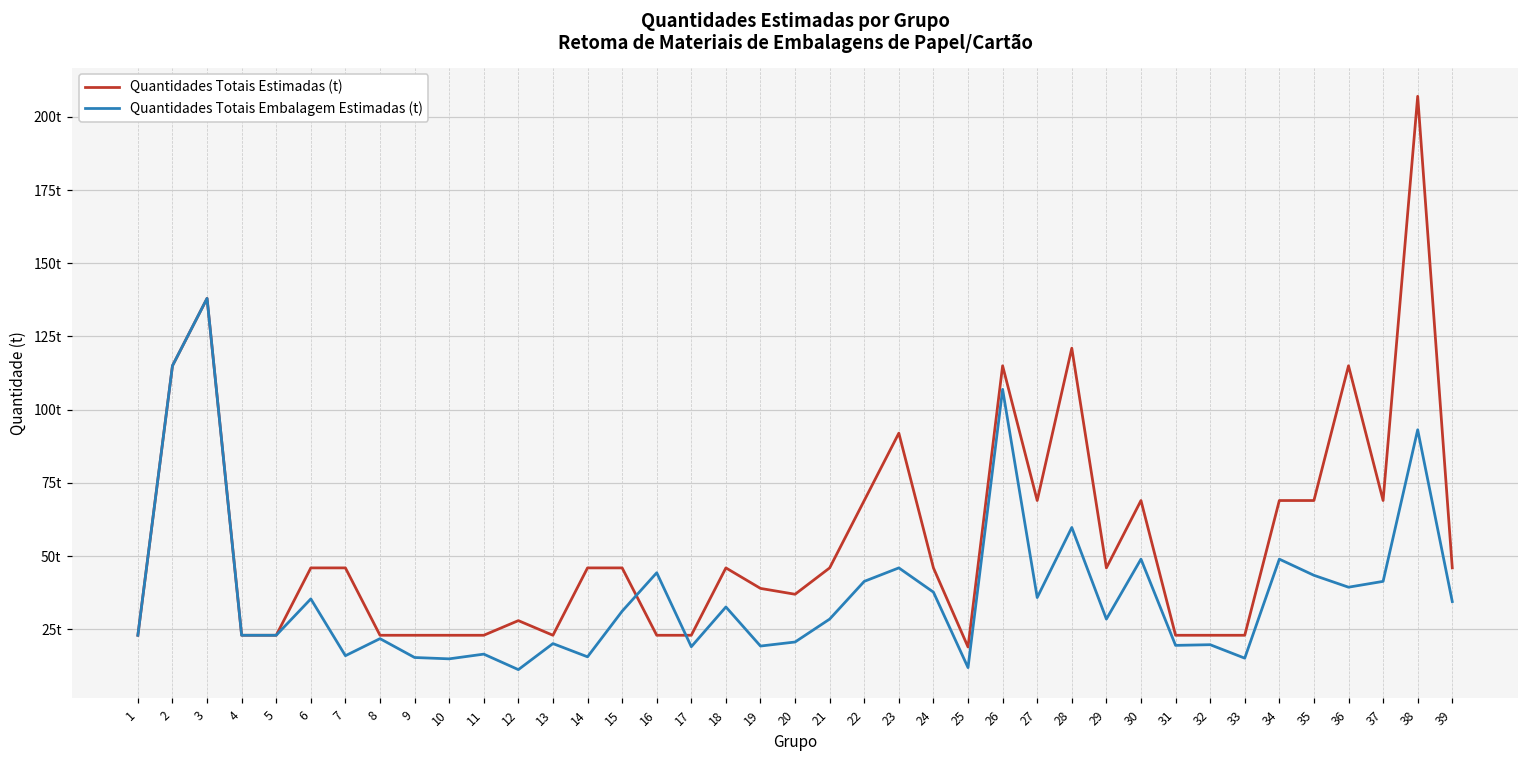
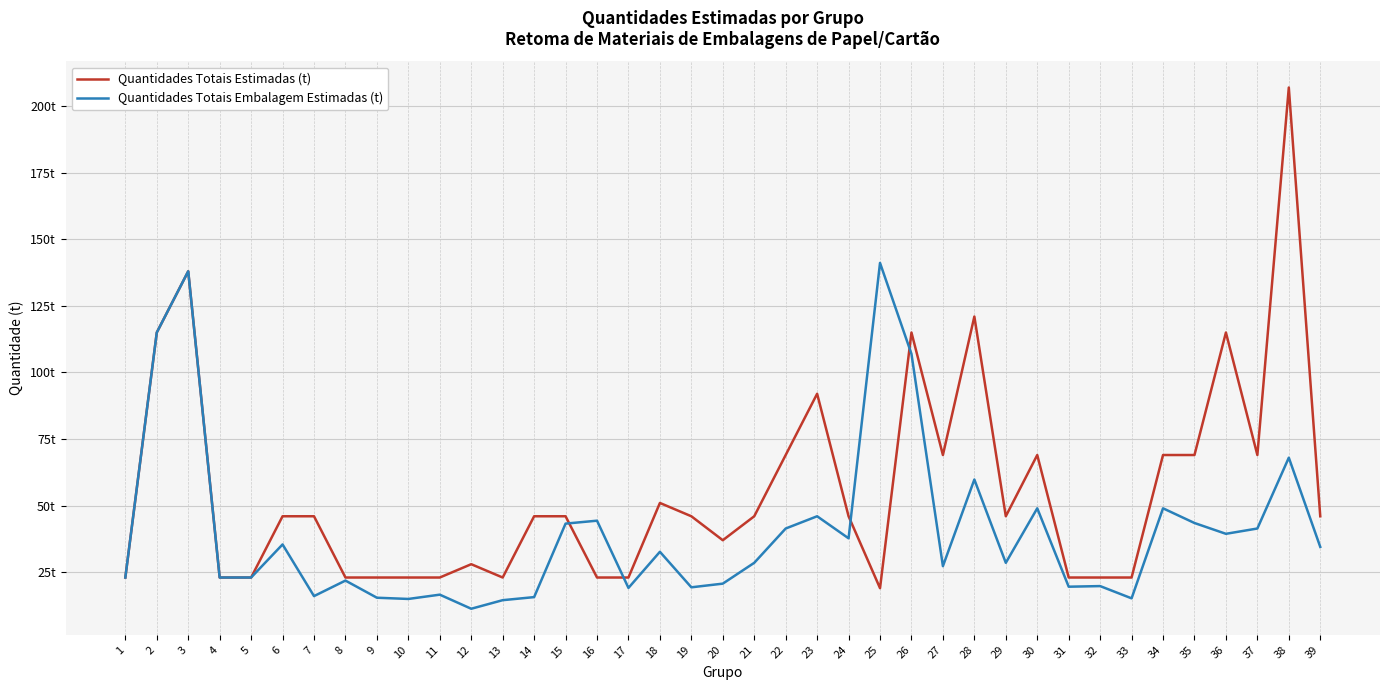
Quantidades Totais Embalagem Estimadas (t), 13: 20t -> 14t
Quantidades Totais Embalagem Estimadas (t), 15: 31t -> 43t
Quantidades Totais Estimadas (t), 18: 46t -> 51t
Quantidades Totais Estimadas (t), 19: 39t -> 46t
Quantidades Totais Embalagem Estimadas (t), 25: 12t -> 141t
Quantidades Totais Embalagem Estimadas (t), 27: 36t -> 27t
Quantidades Totais Embalagem Estimadas (t), 38: 93t -> 68t
